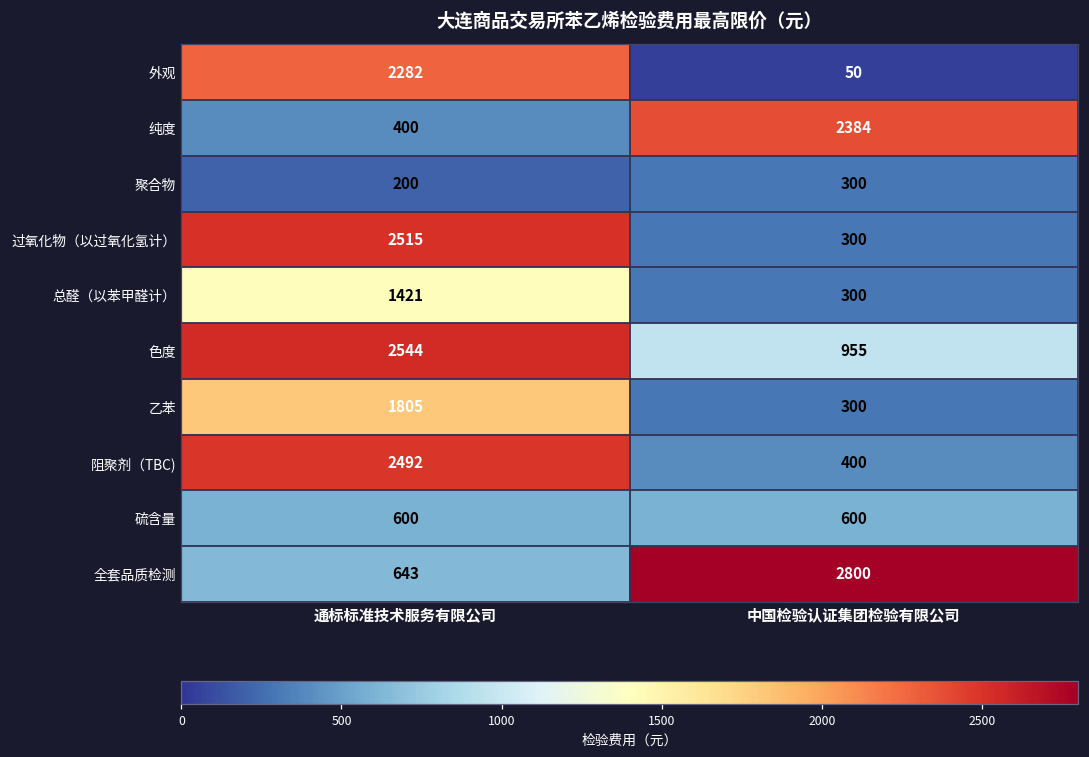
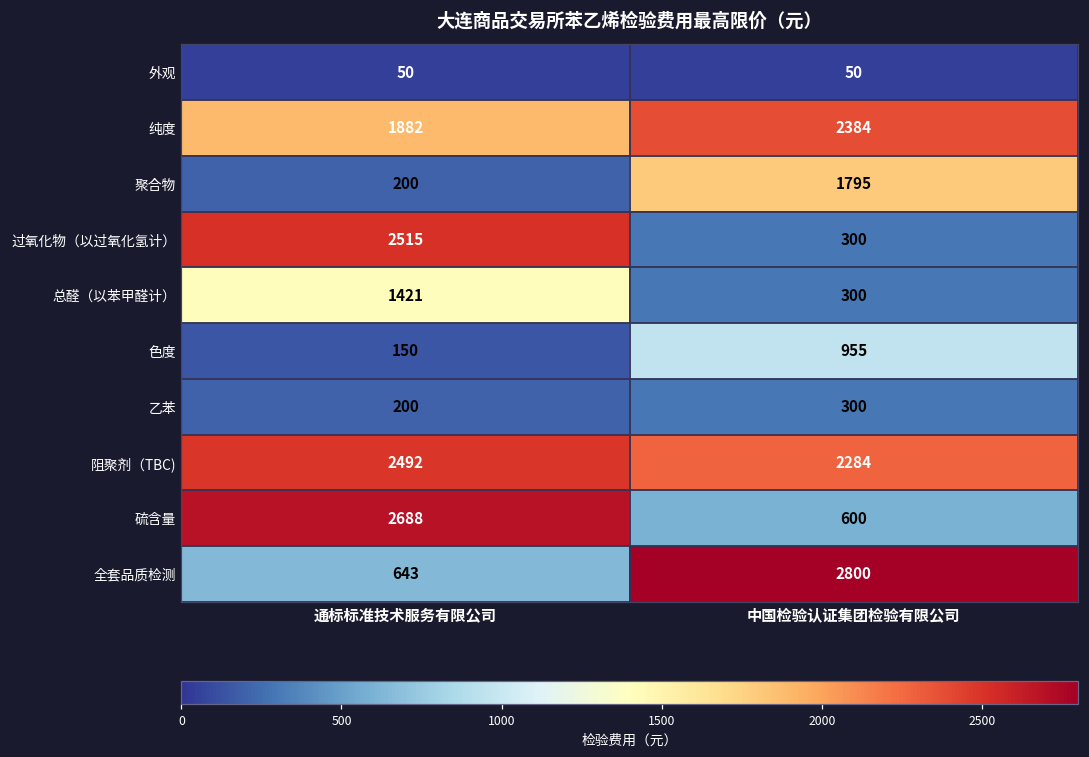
外观, 通标标准技术服务有限公司: 2282 -> 50
纯度, 通标标准技术服务有限公司: 400 -> 1882
聚合物, 中国检验认证集团检验有限公司: 300 -> 1795
色度, 通标标准技术服务有限公司: 2544 -> 150
乙苯, 通标标准技术服务有限公司: 1805 -> 200
阻聚剂（TBC), 中国检验认证集团检验有限公司: 400 -> 2284
硫含量, 通标标准技术服务有限公司: 600 -> 2688
